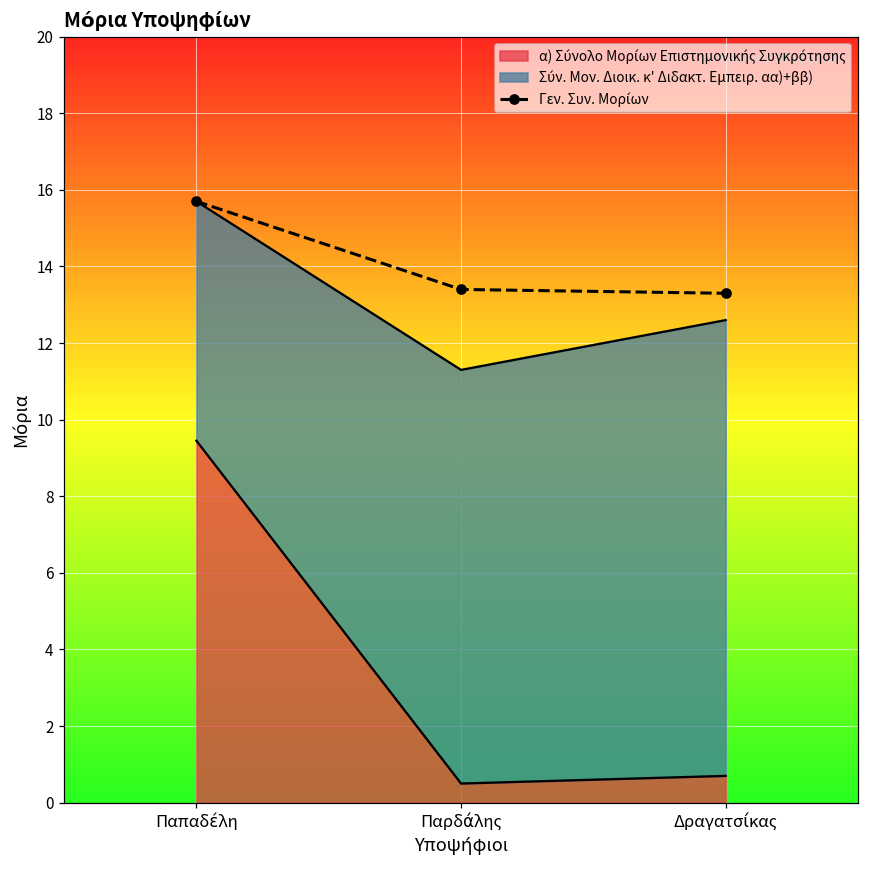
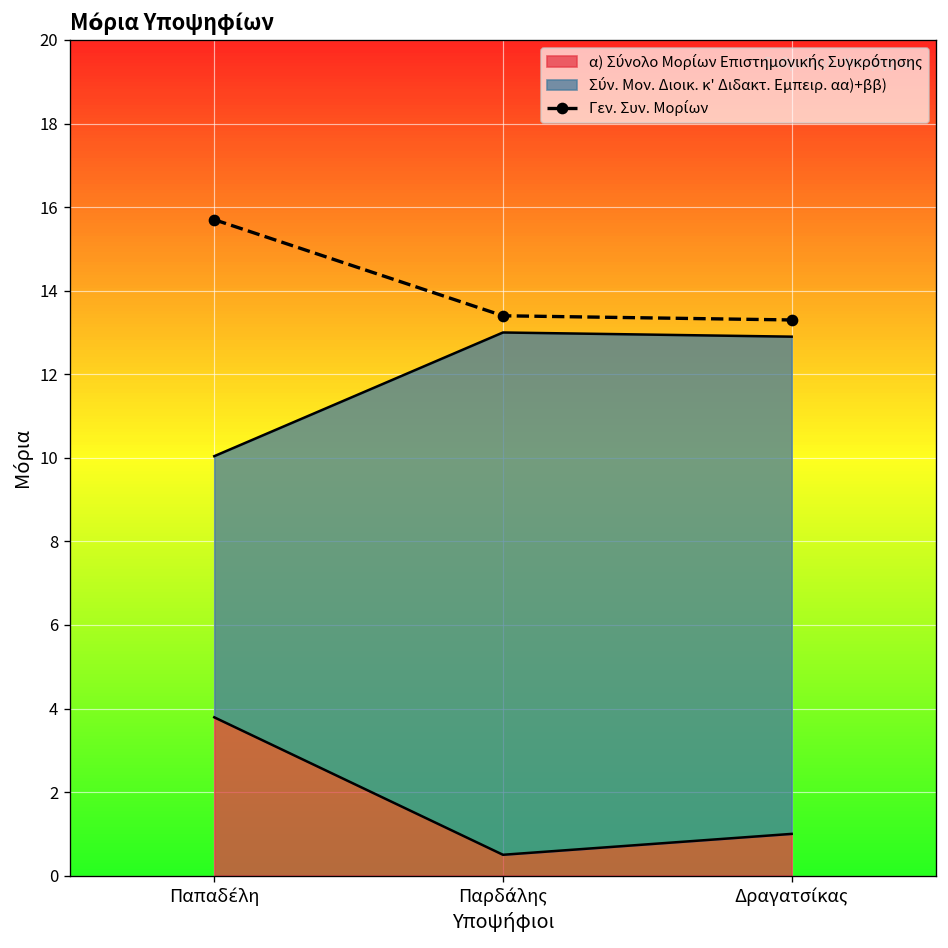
α) Σύνολο Μορίων Επιστημονικής Συγκρότησης, Παπαδέλη: 9.5 -> 3.8
Σύν. Μον. Διοικ. κ' Διδακτ. Εμπειρ. αα)+ββ), Παρδάλης: 10.8 -> 12.5
α) Σύνολο Μορίων Επιστημονικής Συγκρότησης, Δραγατσίκας: 0.7 -> 1.0
